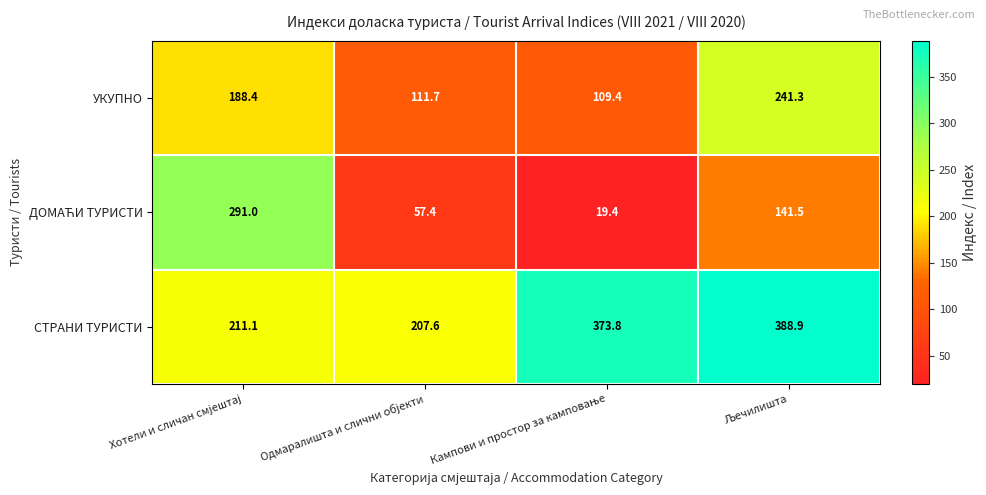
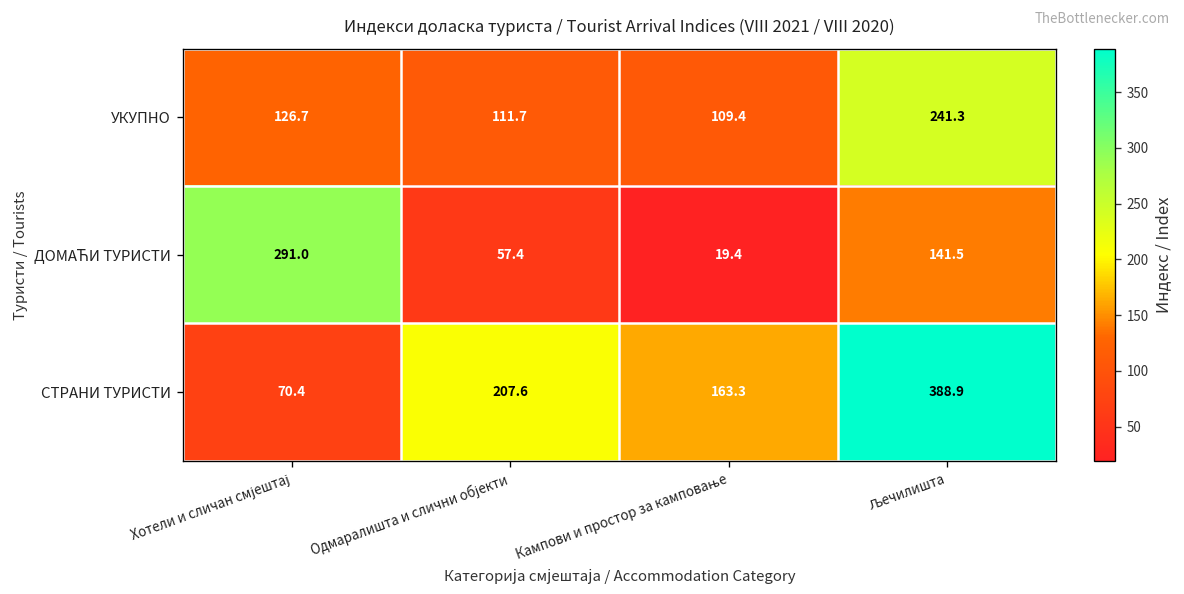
УКУПНО, Хотели и сличан смјештај: 188.4 -> 126.7
СТРАНИ ТУРИСТИ, Хотели и сличан смјештај: 211.1 -> 70.4
СТРАНИ ТУРИСТИ, Кампови и простор за камповање: 373.8 -> 163.3
